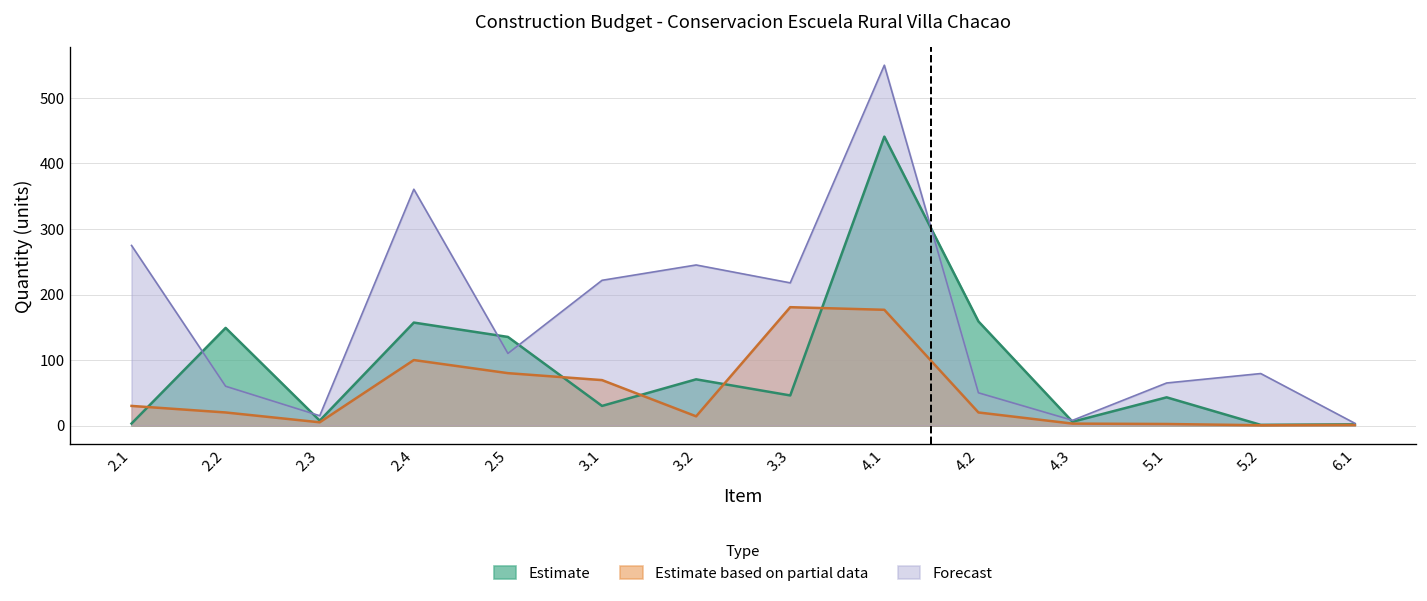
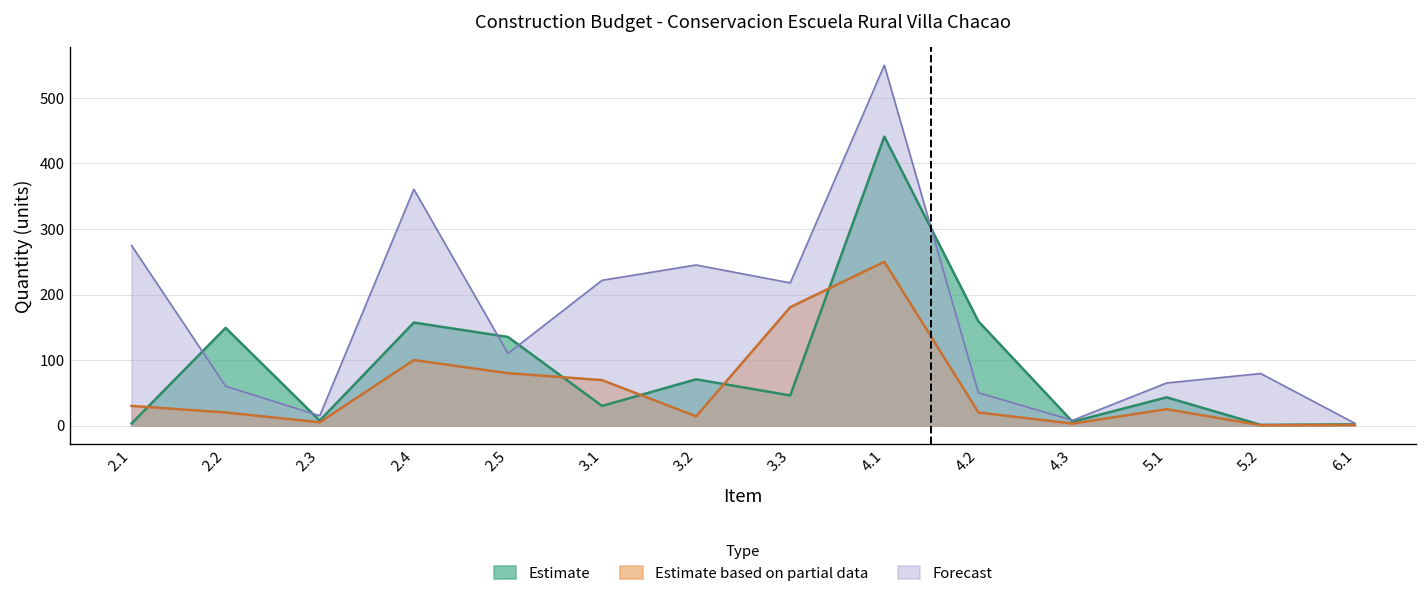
Estimate based on partial data, 4.1: 180 -> 250
Estimate based on partial data, 5.1: 0 -> 30
